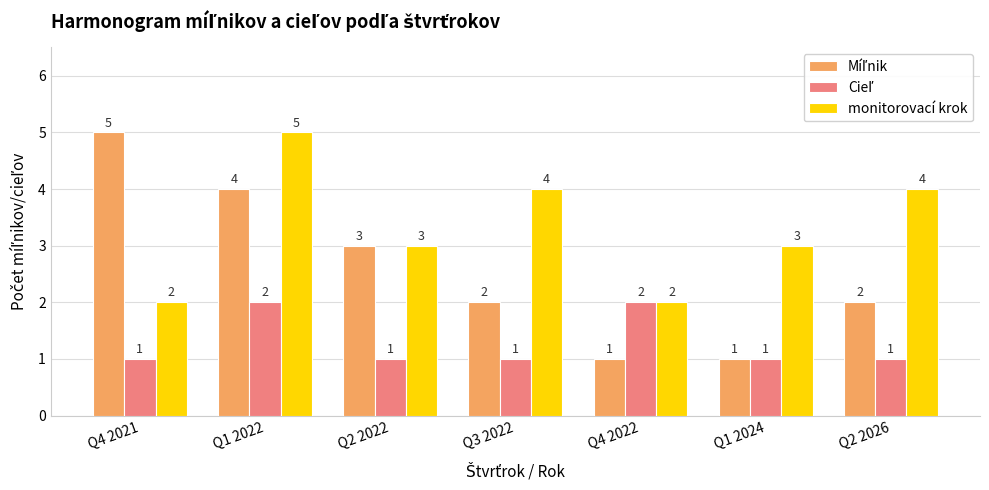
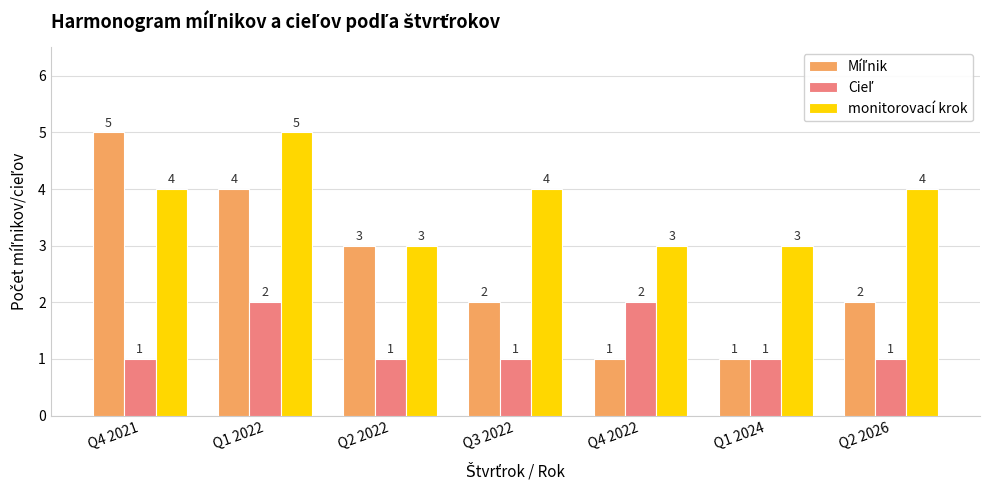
monitorovací krok, Q4 2021: 2 -> 4
monitorovací krok, Q4 2022: 2 -> 3
